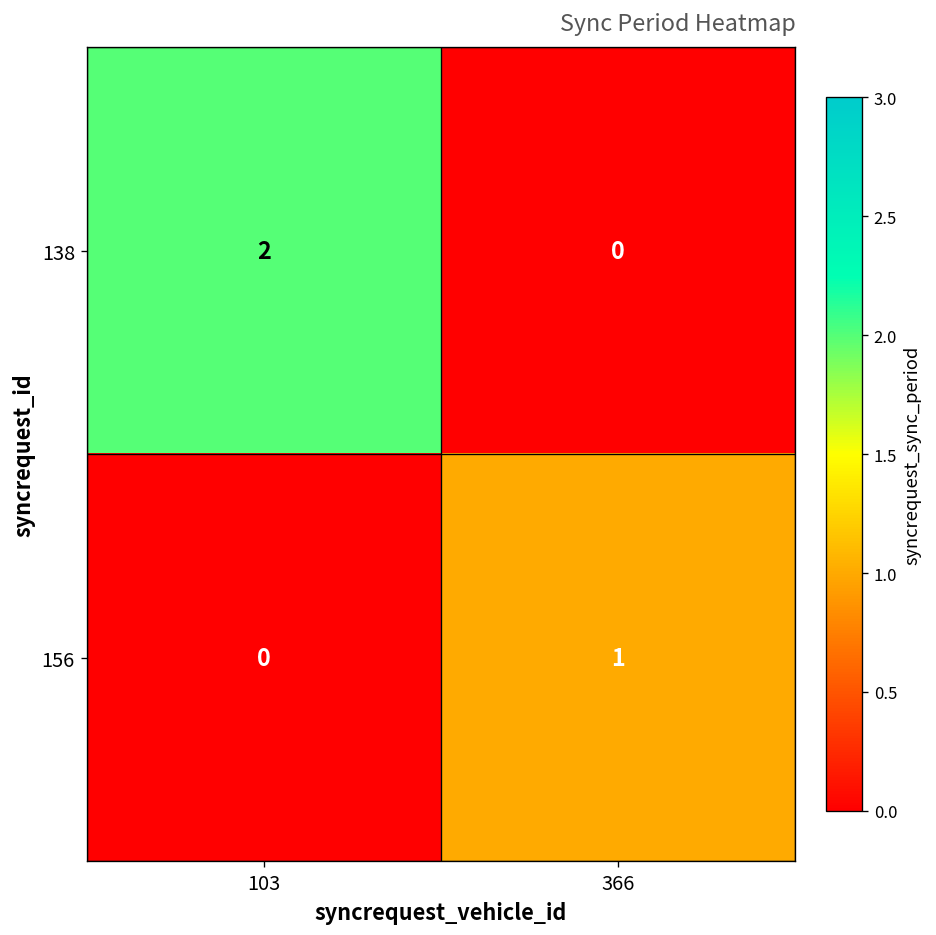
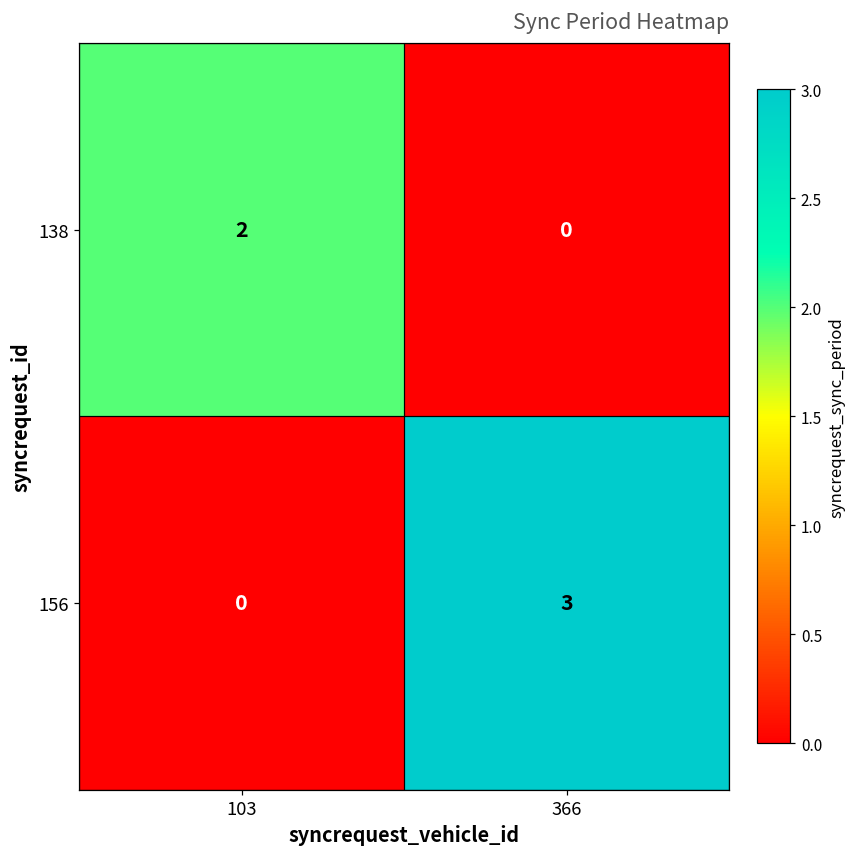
156, 366: 1 -> 3
